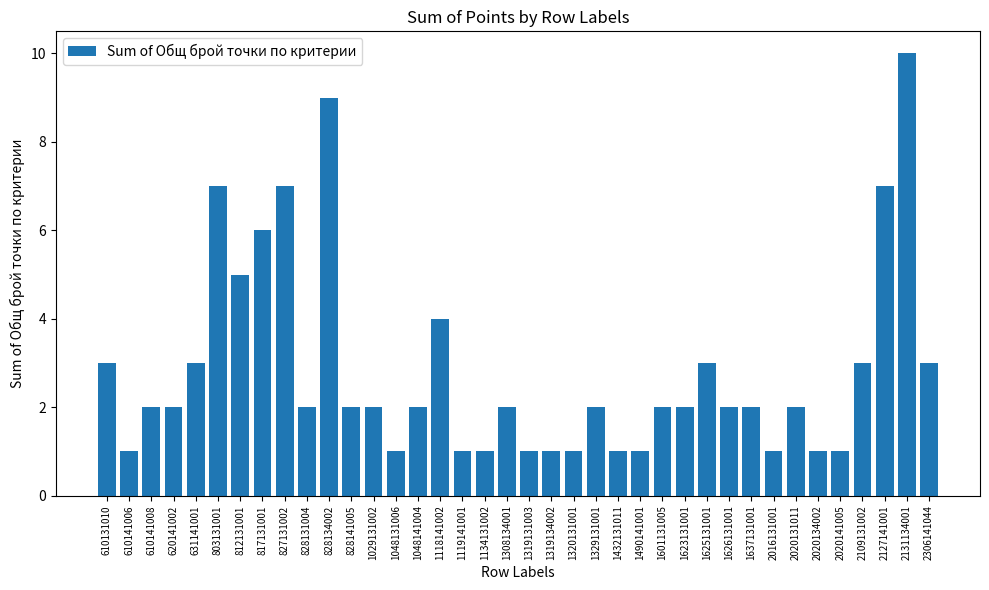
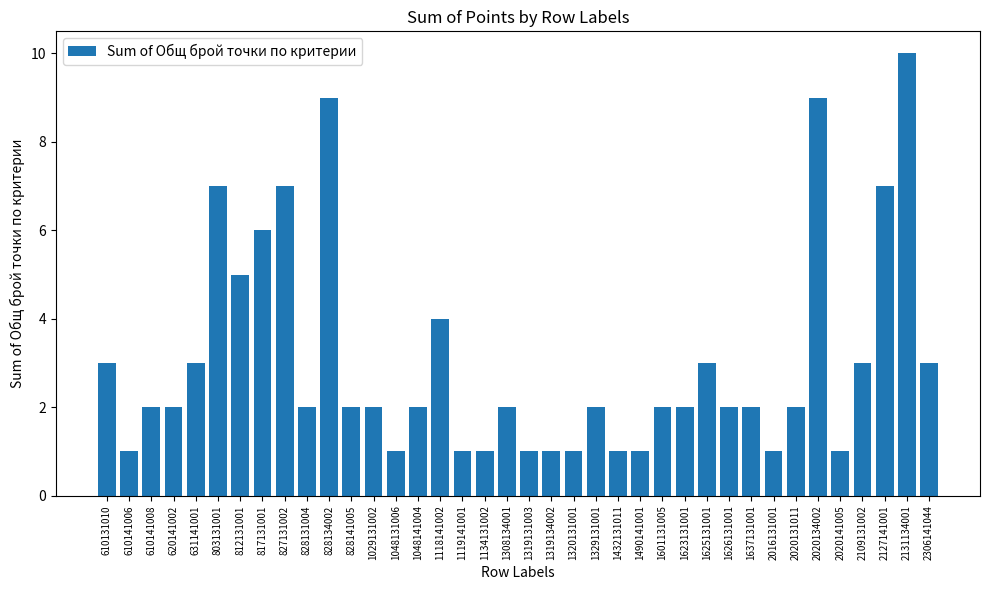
2020134002: 1 -> 9
